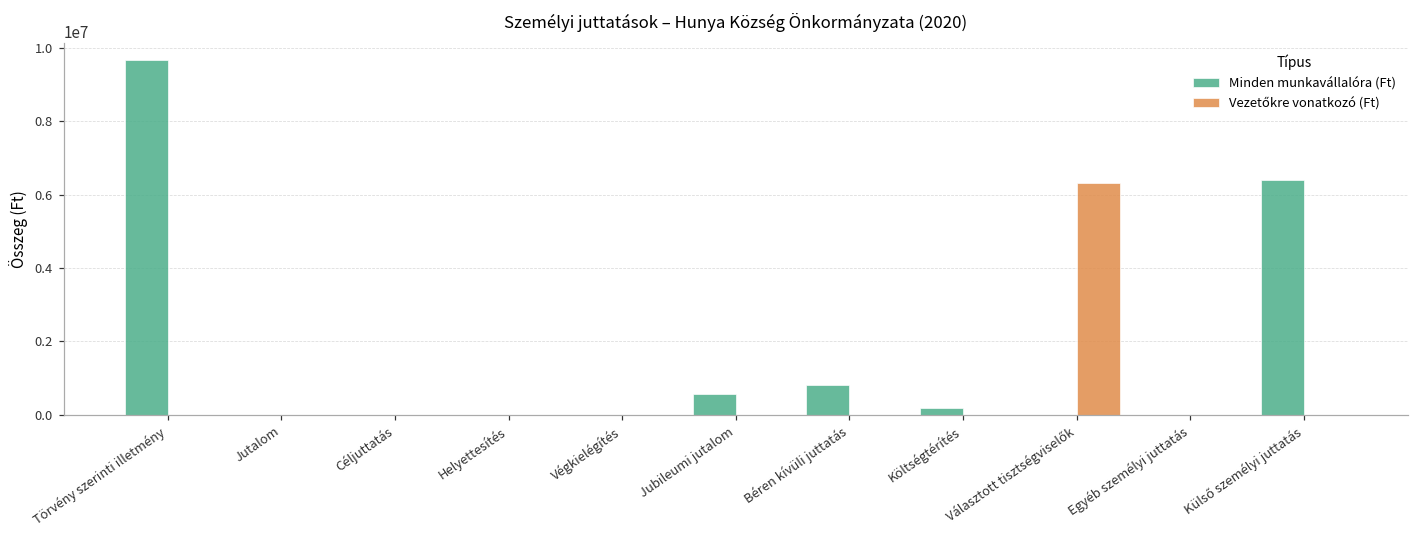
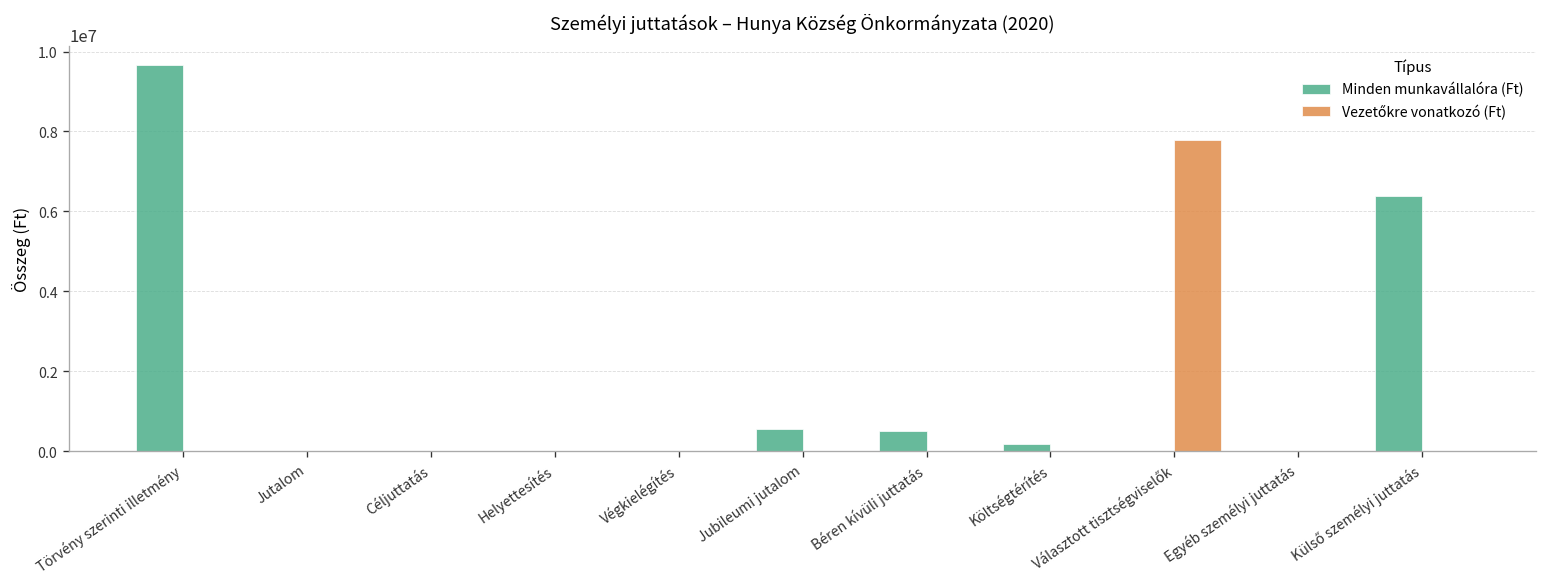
Minden munkavállalóra (Ft), Béren kívüli juttatás: 800000 -> 500000
Vezetőkre vonatkozó (Ft), Választott tisztségviselők: 6300000 -> 7800000
